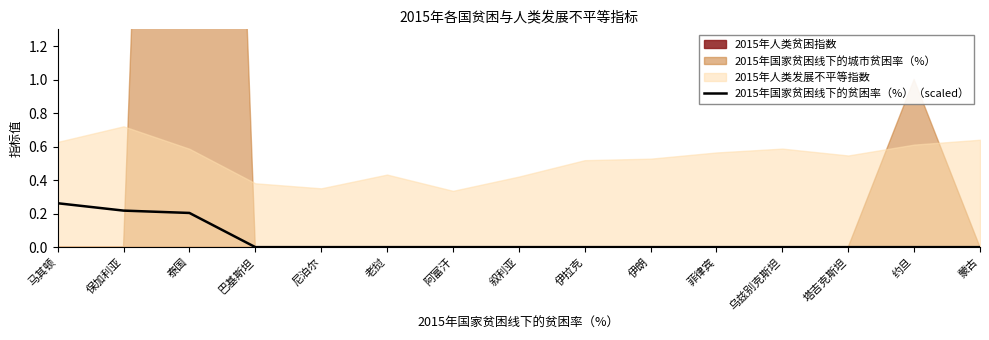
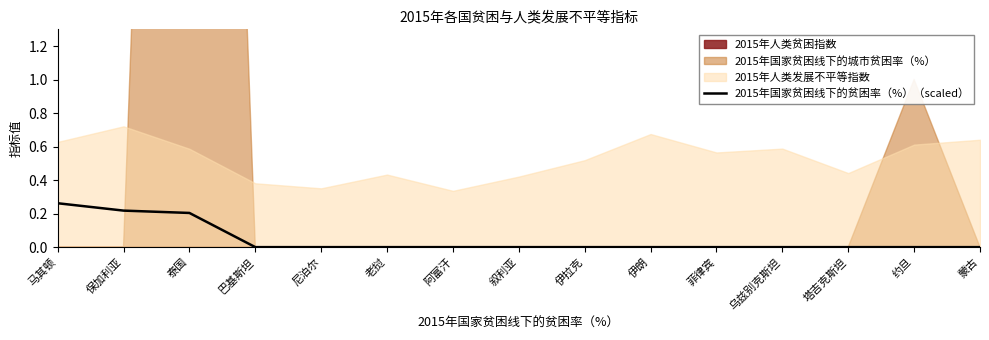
2015年人类发展不平等指数, 伊朗: 0.53 -> 0.68
2015年人类发展不平等指数, 塔吉克斯坦: 0.55 -> 0.44
